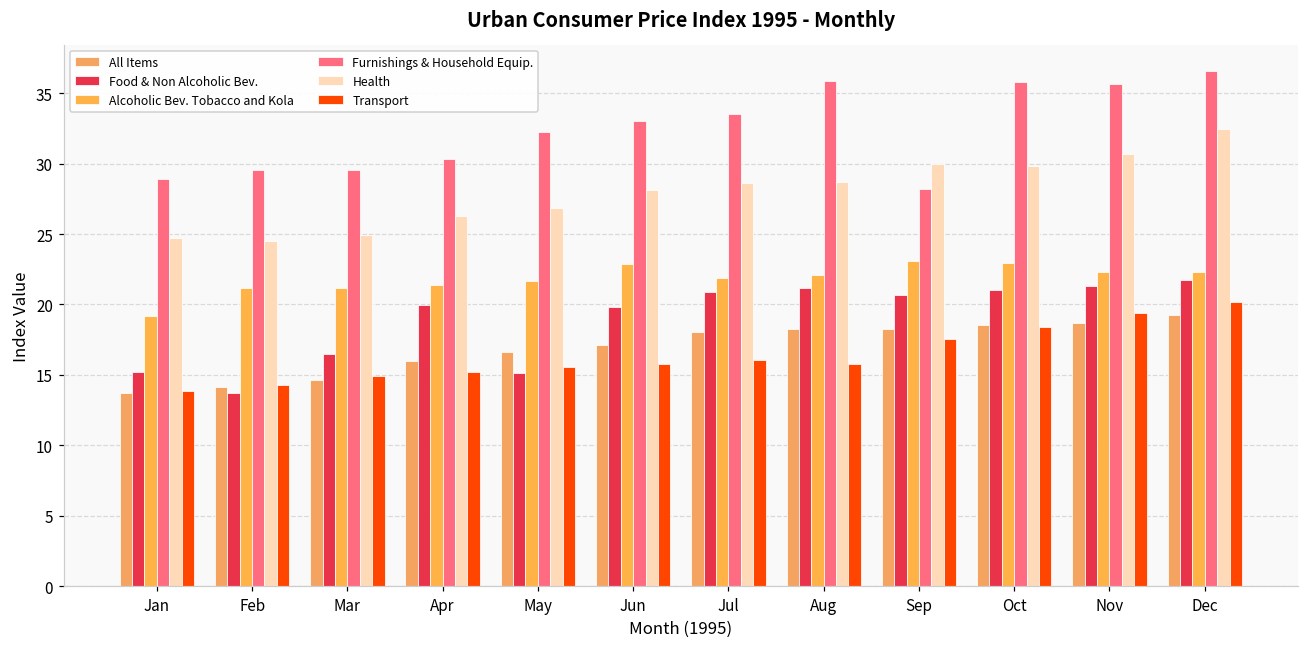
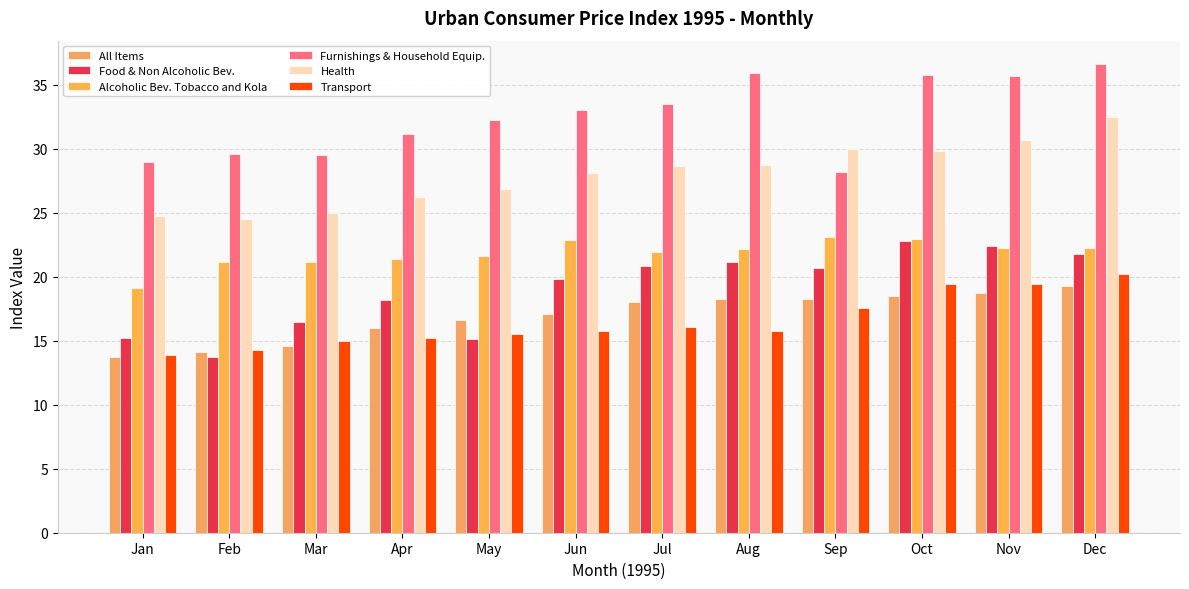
Food & Non Alcoholic Bev., Apr: 20.0 -> 18.2
Furnishings & Household Equip., Apr: 30.4 -> 31.1
Food & Non Alcoholic Bev., Oct: 21.0 -> 22.8
Transport, Oct: 18.4 -> 19.5
Food & Non Alcoholic Bev., Nov: 21.3 -> 22.4
